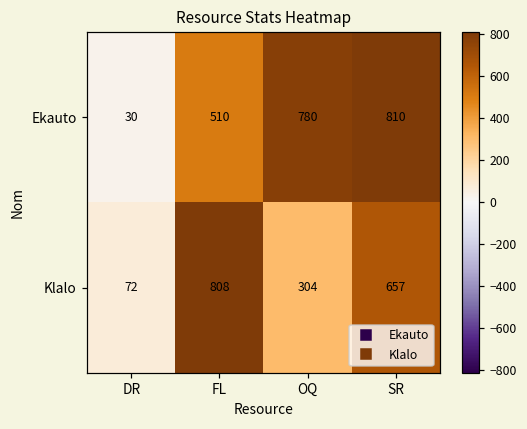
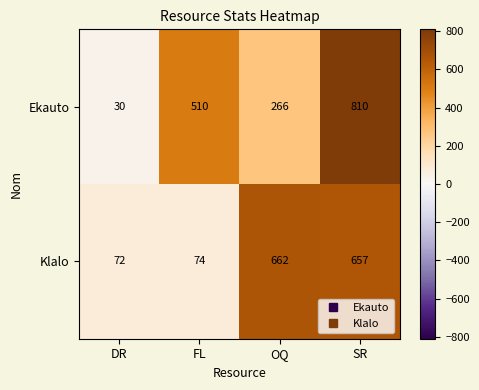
Ekauto, OQ: 780 -> 266
Klalo, FL: 808 -> 74
Klalo, OQ: 304 -> 662
